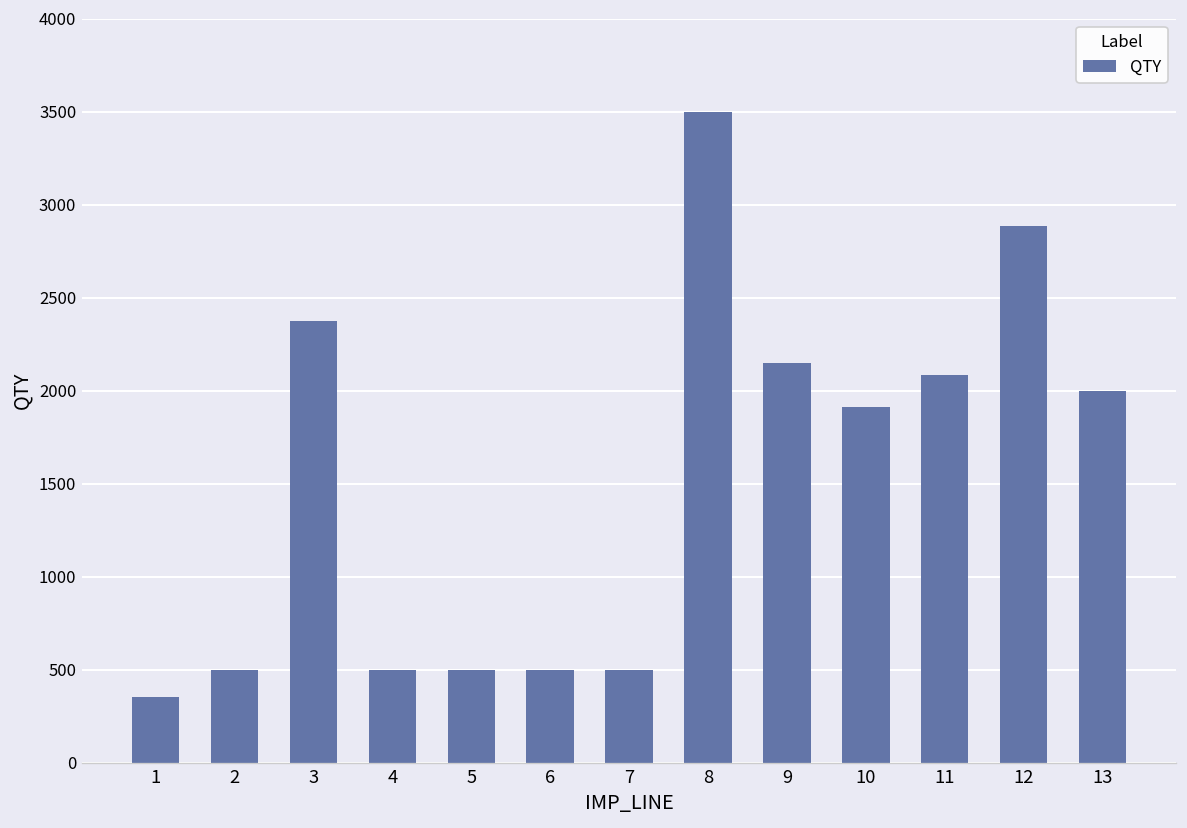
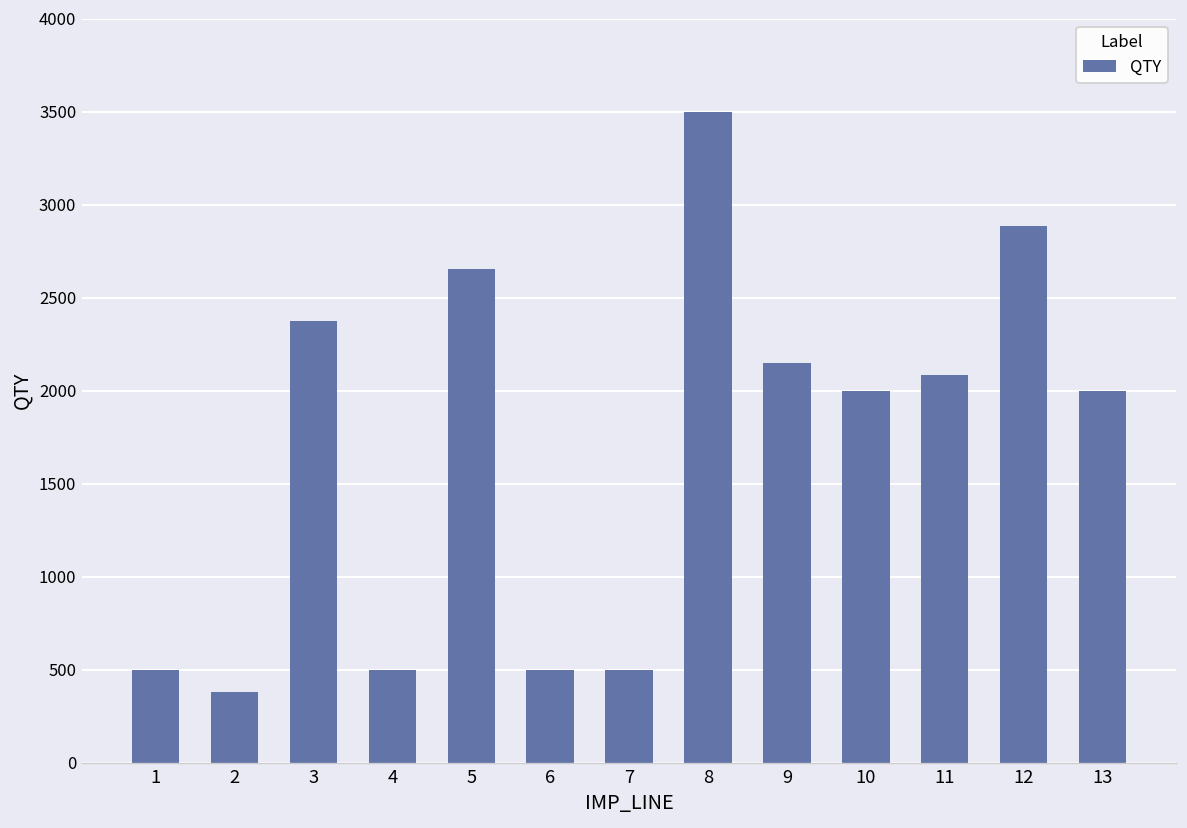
1: 350 -> 500
2: 500 -> 380
5: 500 -> 2660
10: 1910 -> 2000
